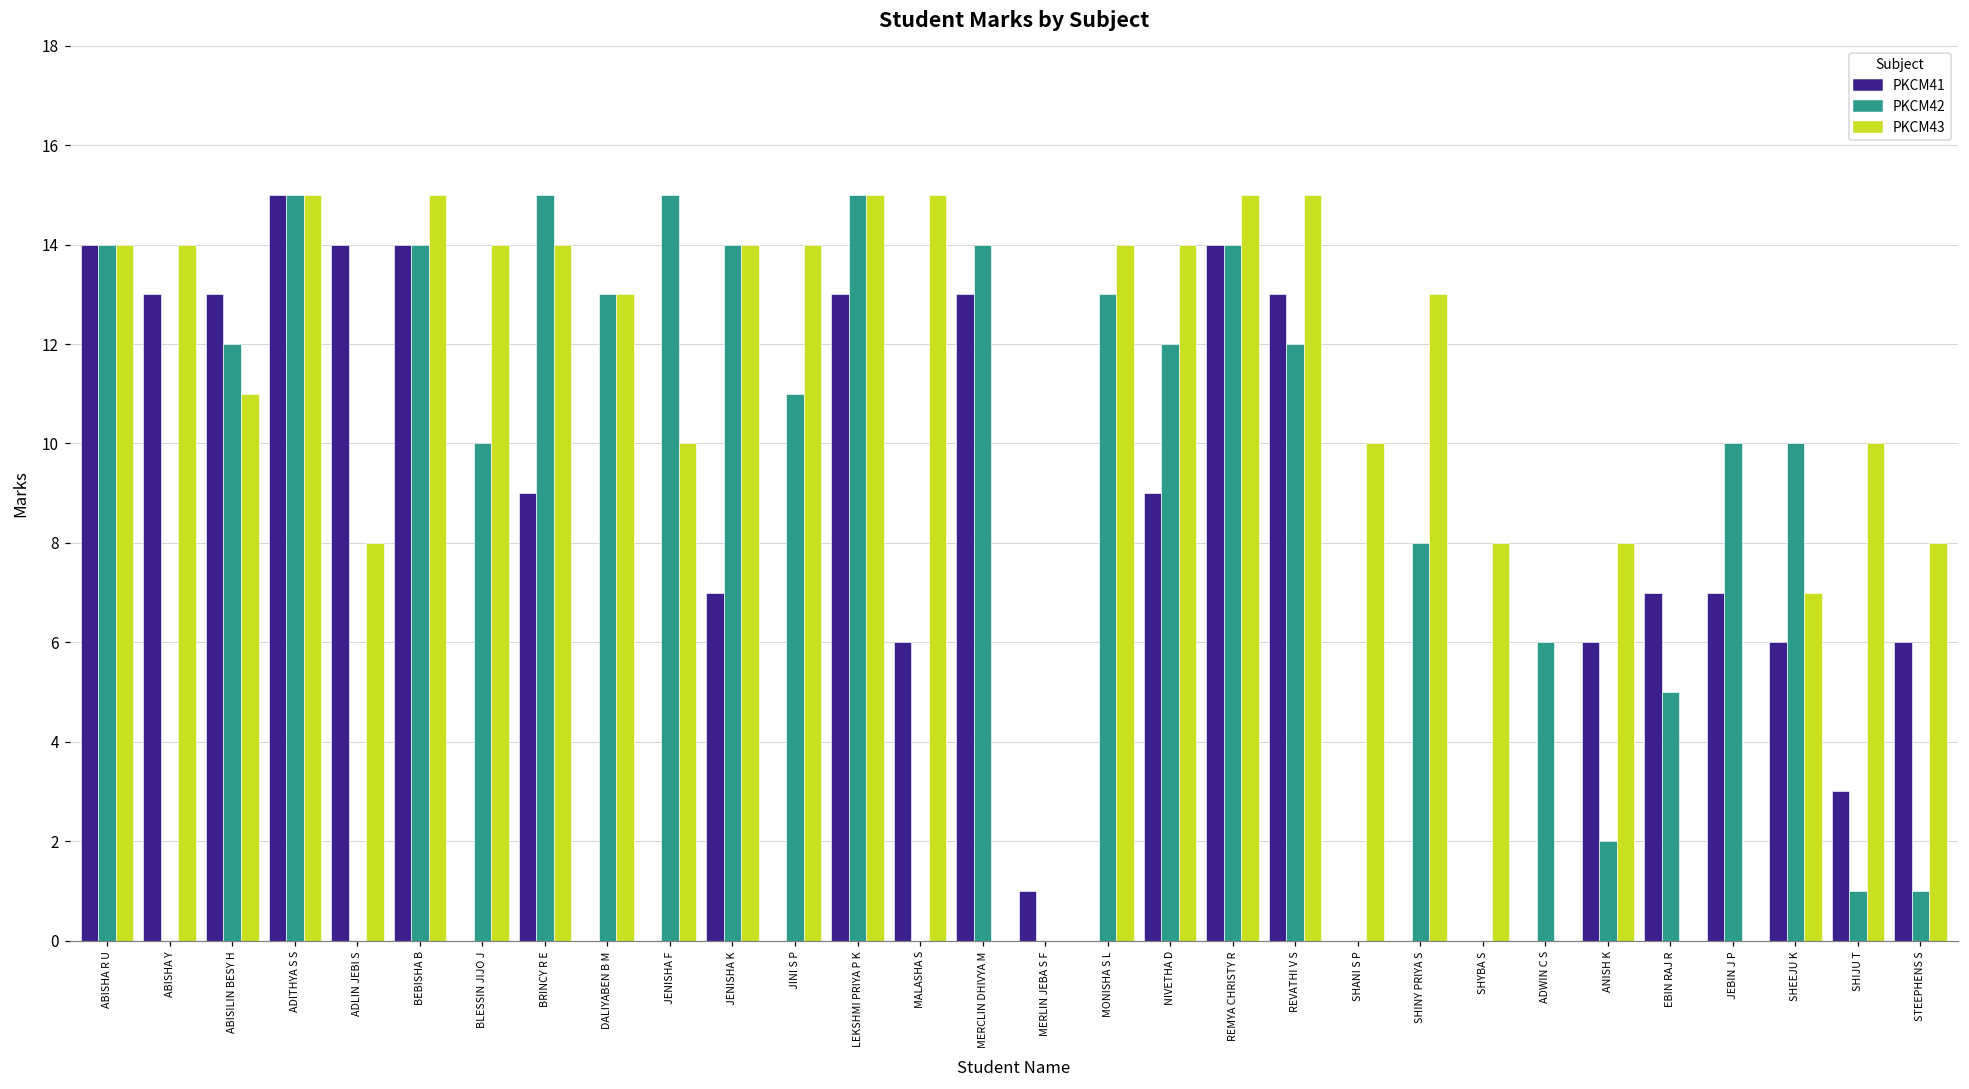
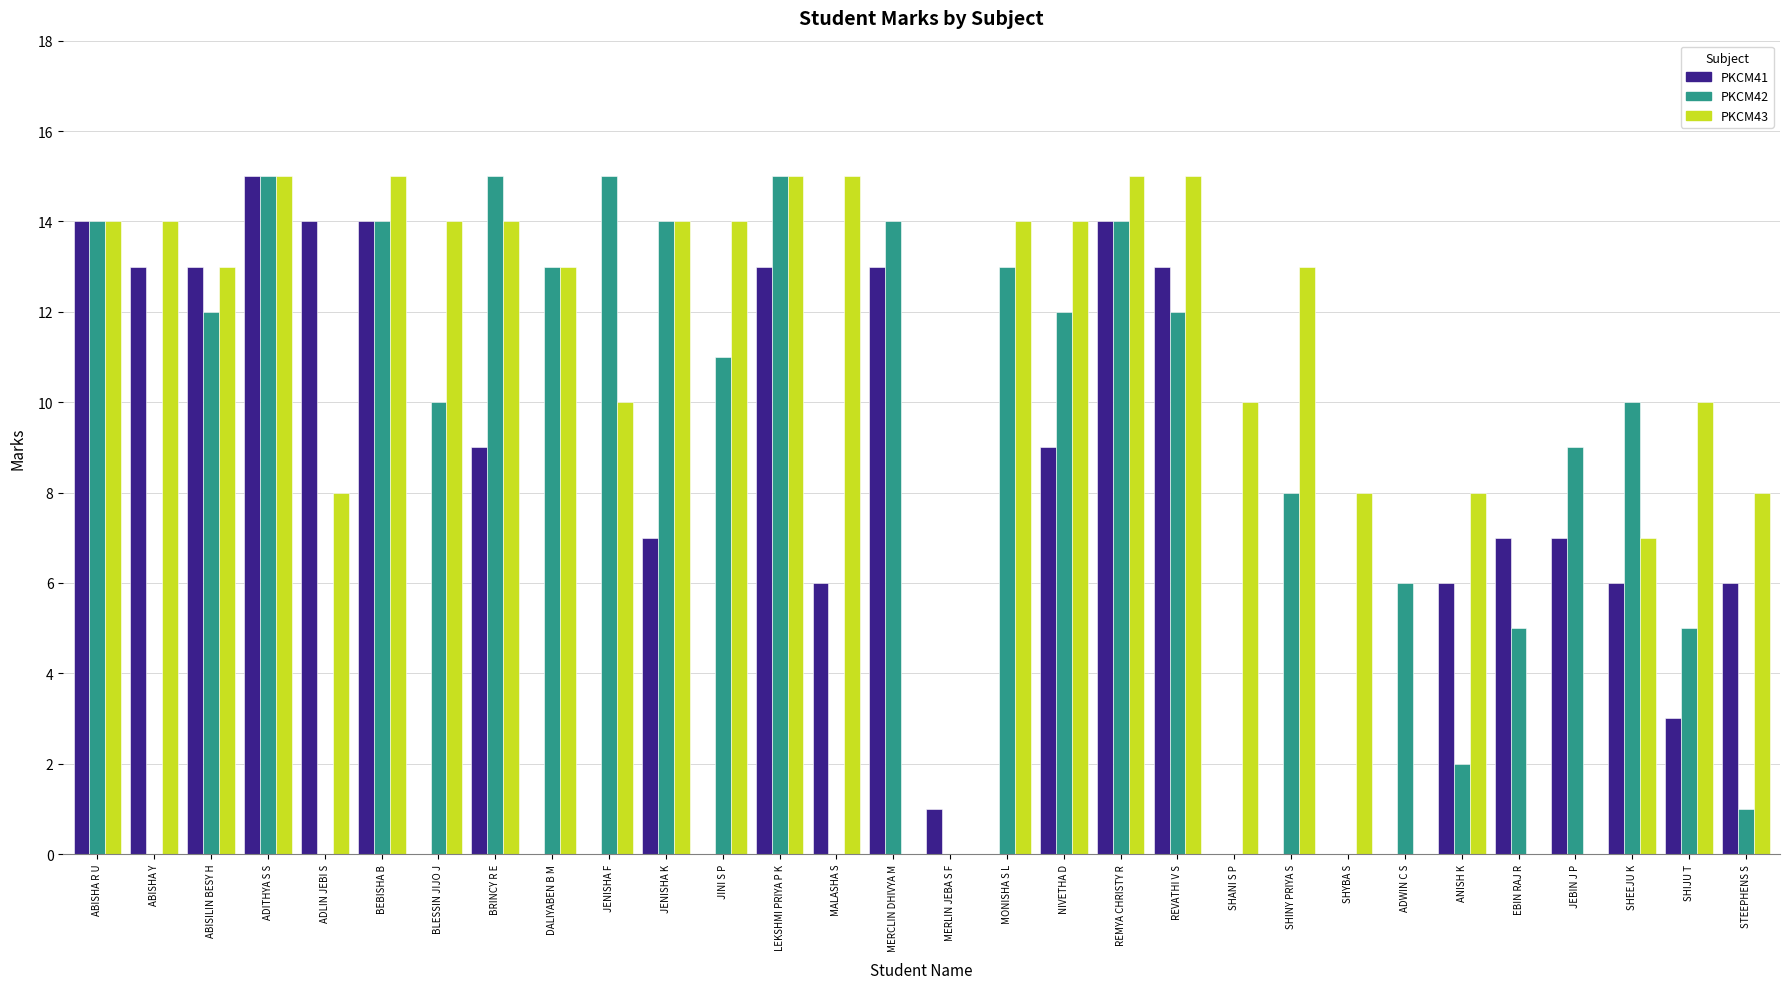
PKCM43, ABISILIN BESY H: 11 -> 13
PKCM42, JEBIN J P: 10 -> 9
PKCM42, SHIJU T: 1 -> 5
